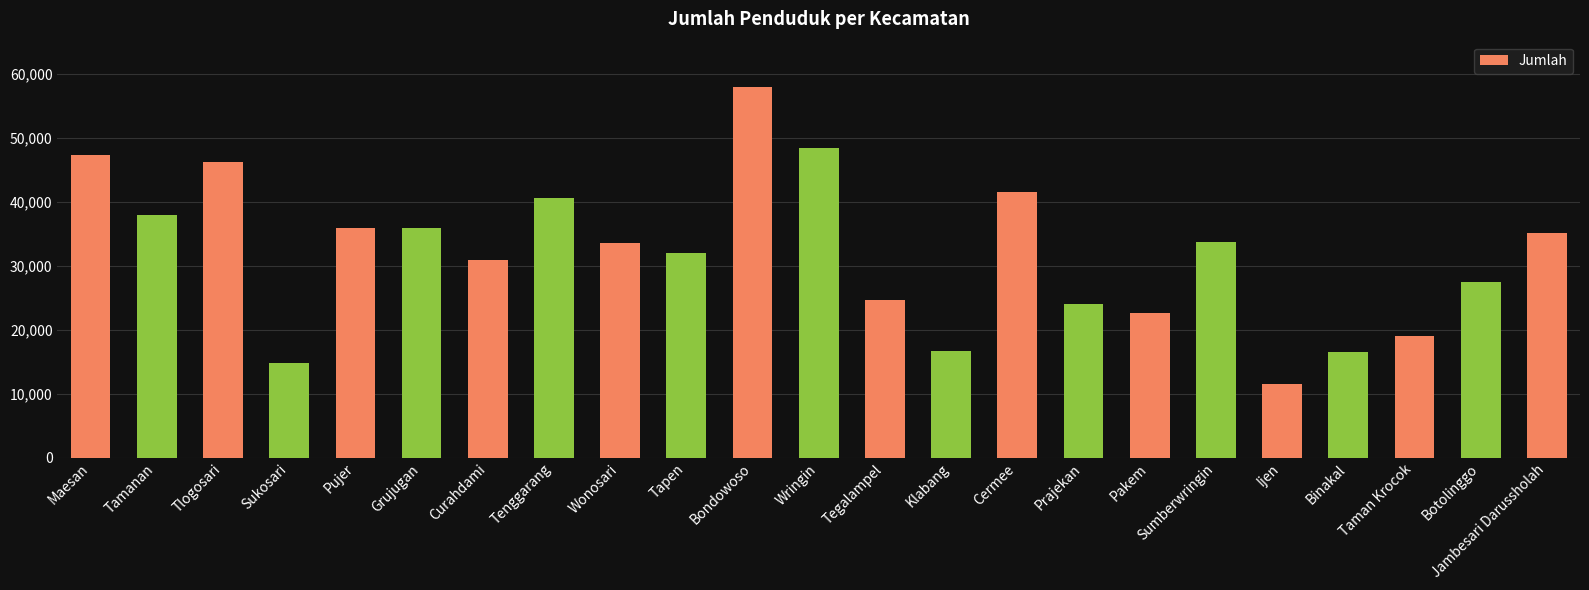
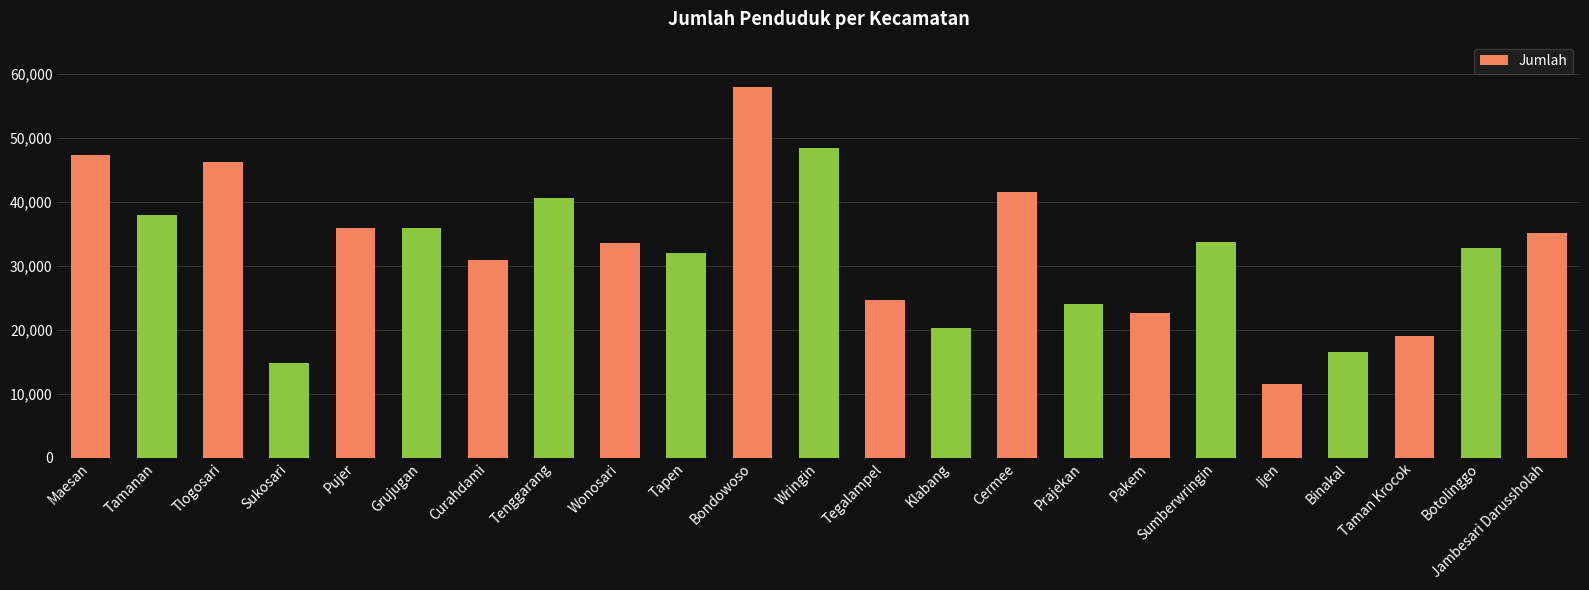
Klabang: 17,000 -> 20,000
Botolinggo: 27,000 -> 33,000
